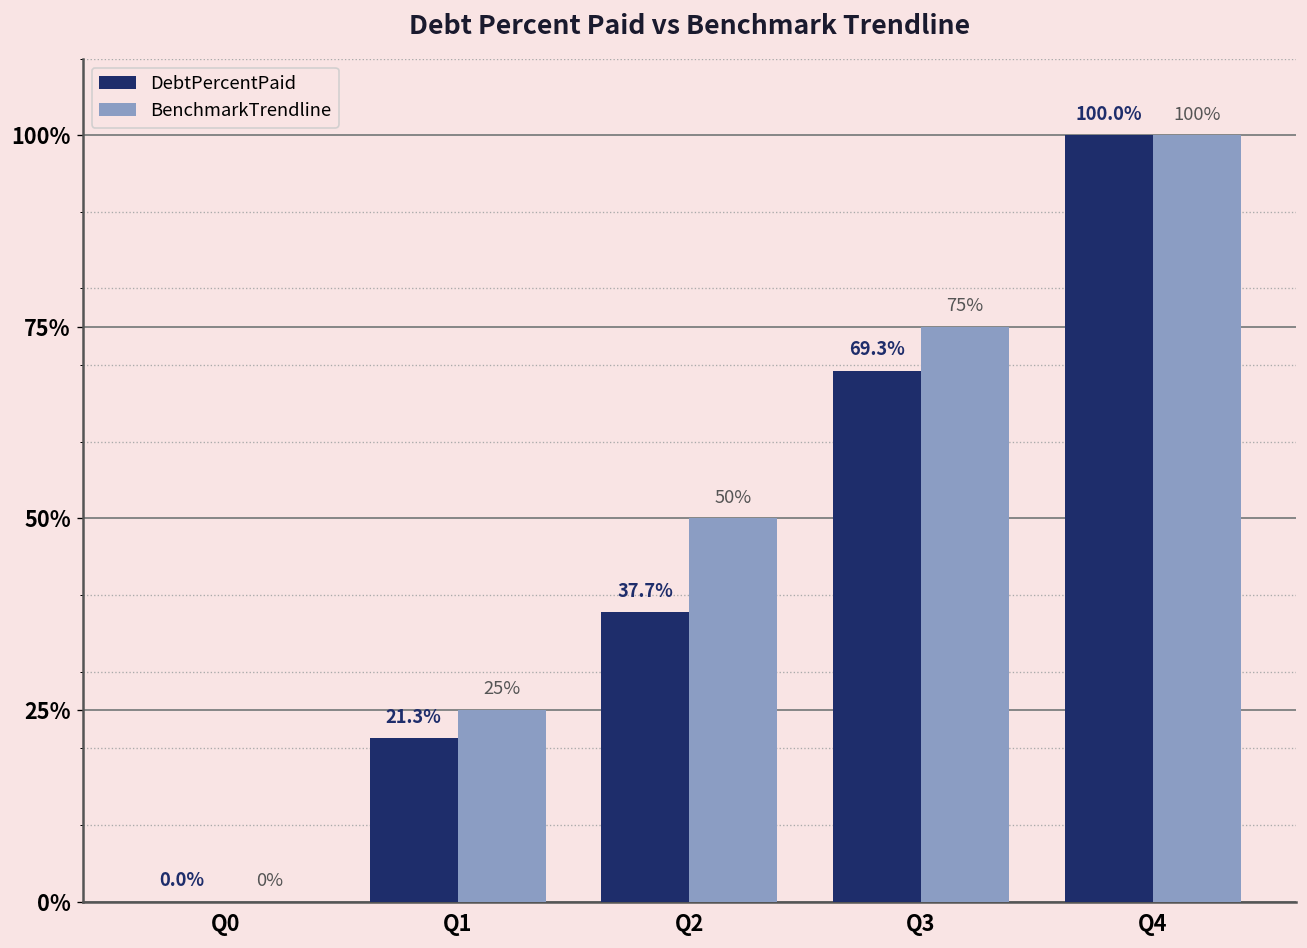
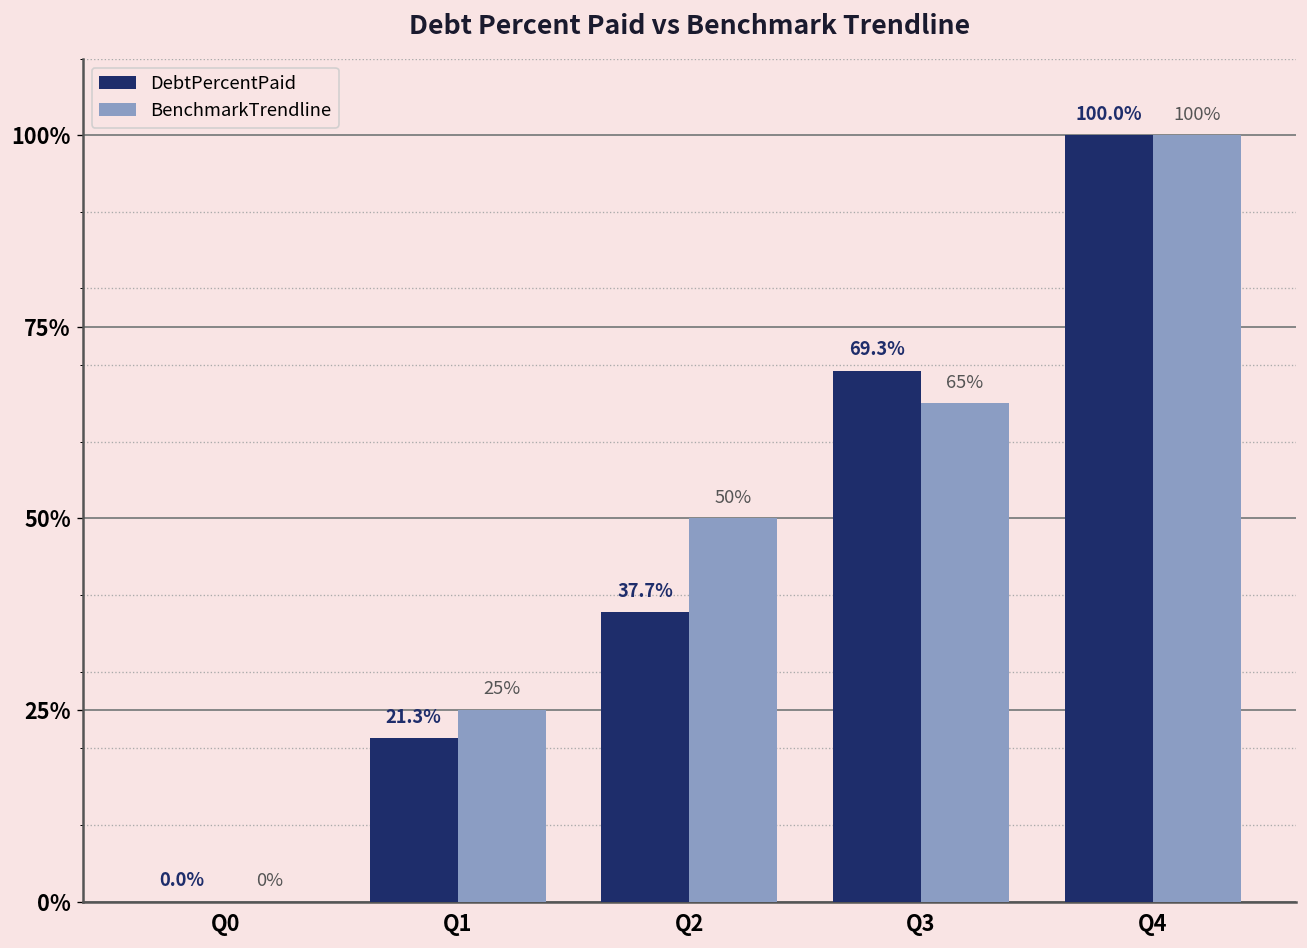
BenchmarkTrendline, Q3: 75% -> 65%
